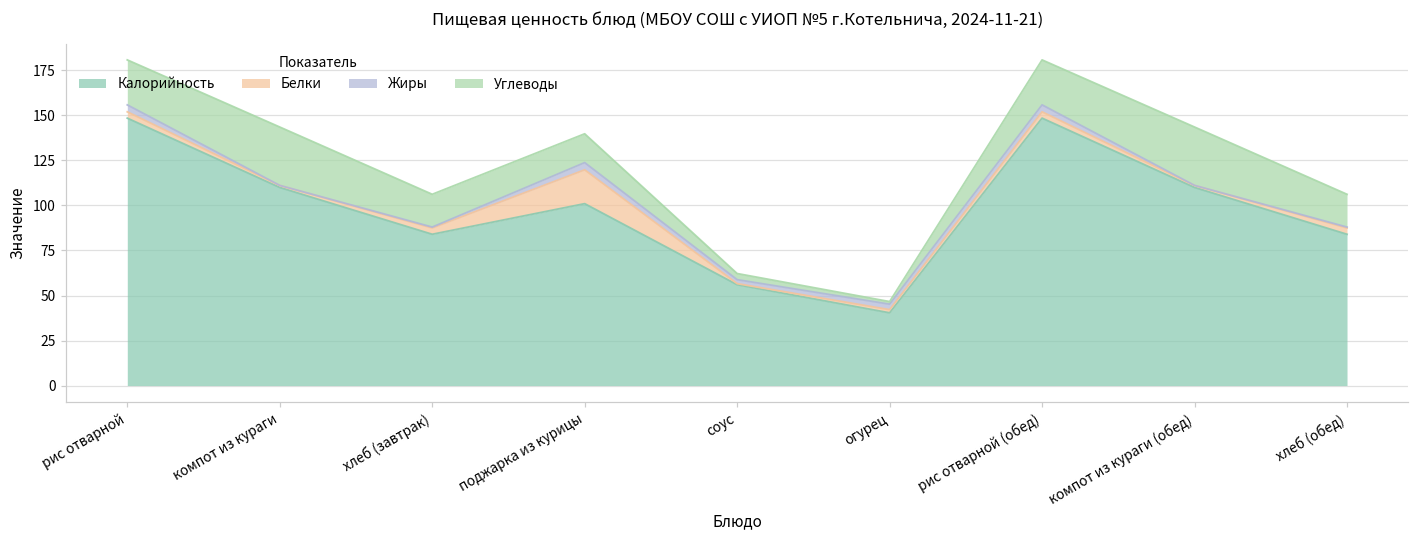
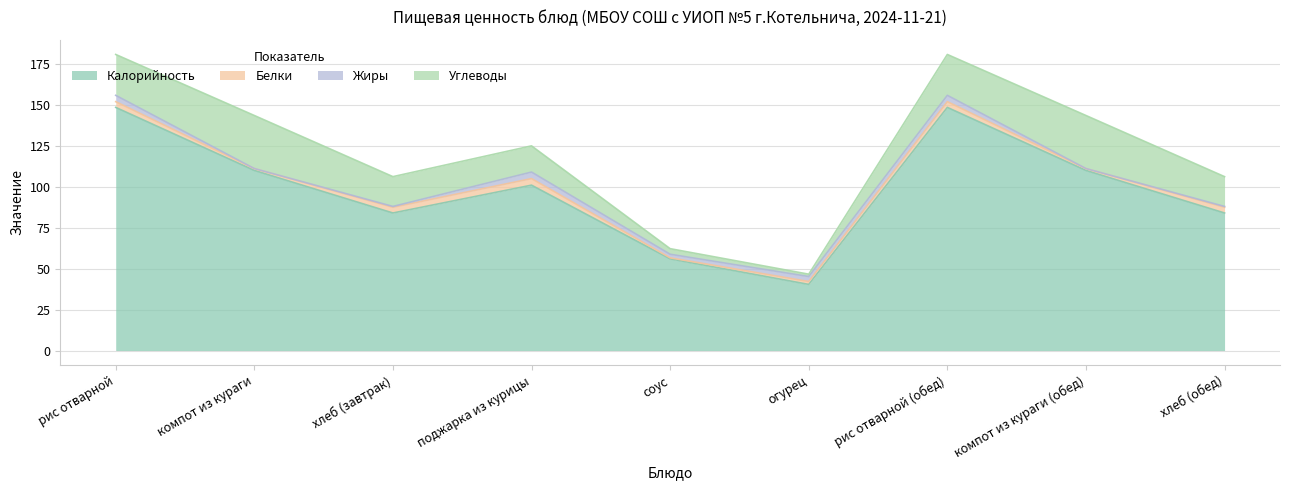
Белки, поджарка из курицы: 19 -> 4
